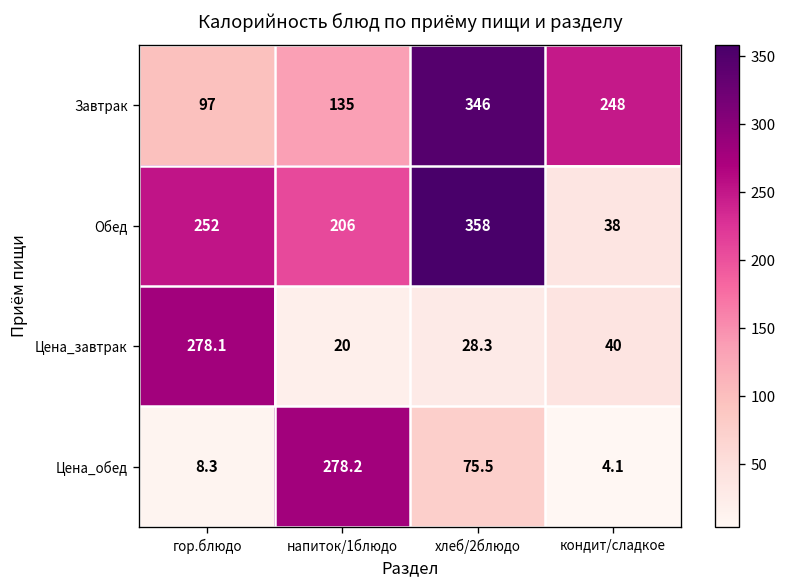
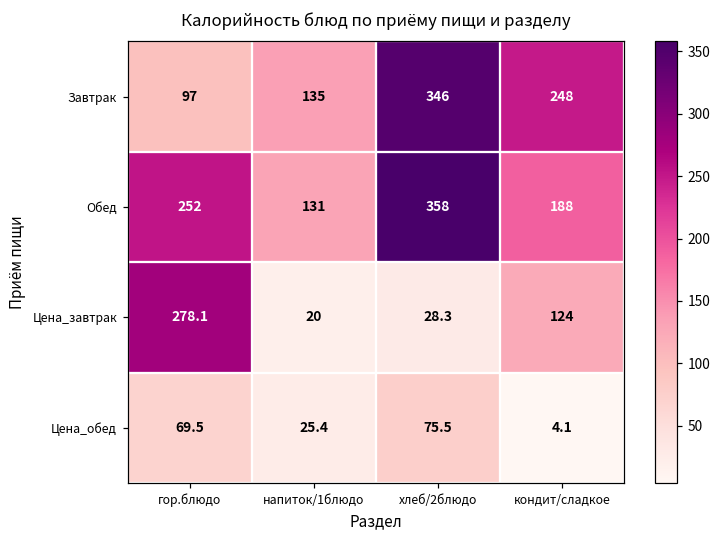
Обед, напиток/1блюдо: 206 -> 131
Обед, кондит/сладкое: 38 -> 188
Цена_завтрак, кондит/сладкое: 40 -> 124
Цена_обед, гор.блюдо: 8.3 -> 69.5
Цена_обед, напиток/1блюдо: 278.2 -> 25.4
